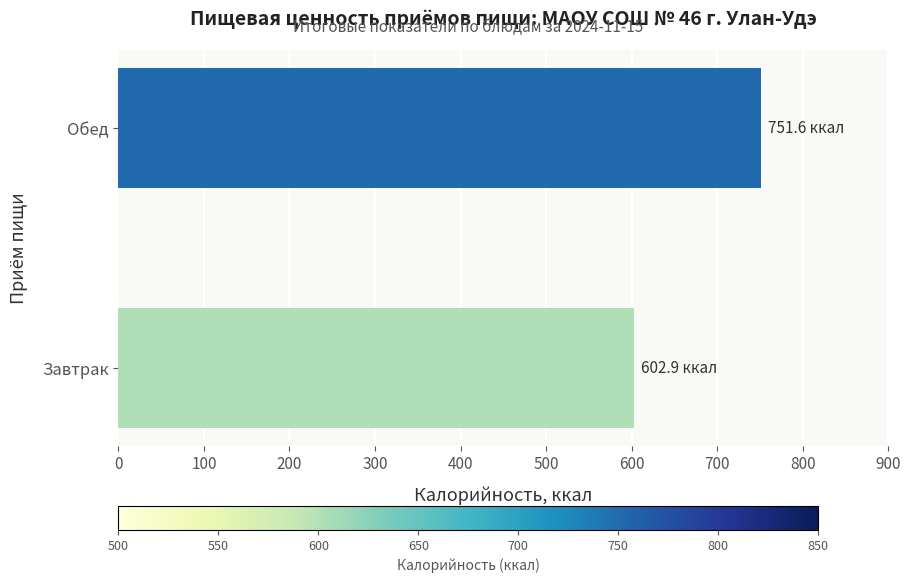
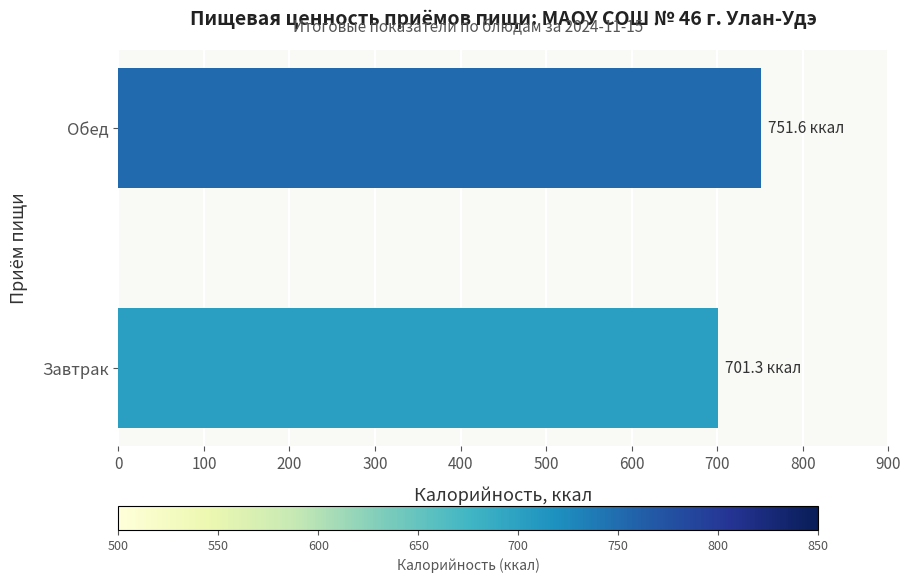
Завтрак: 602.9 -> 701.3
